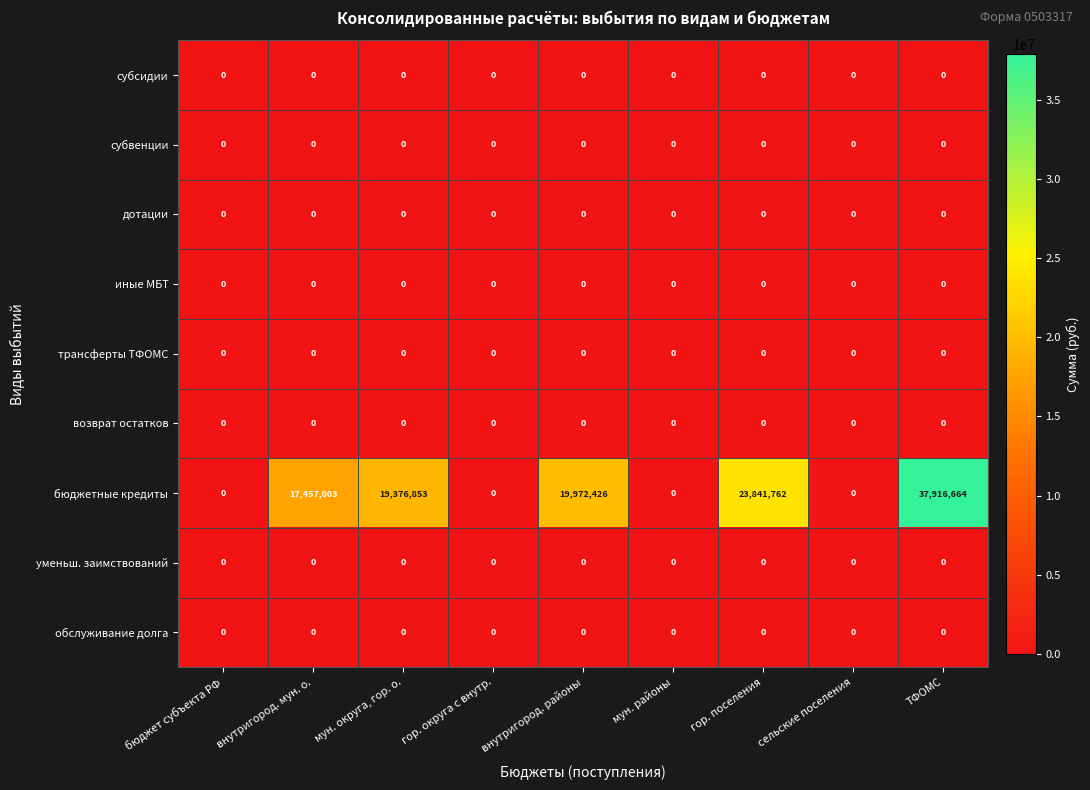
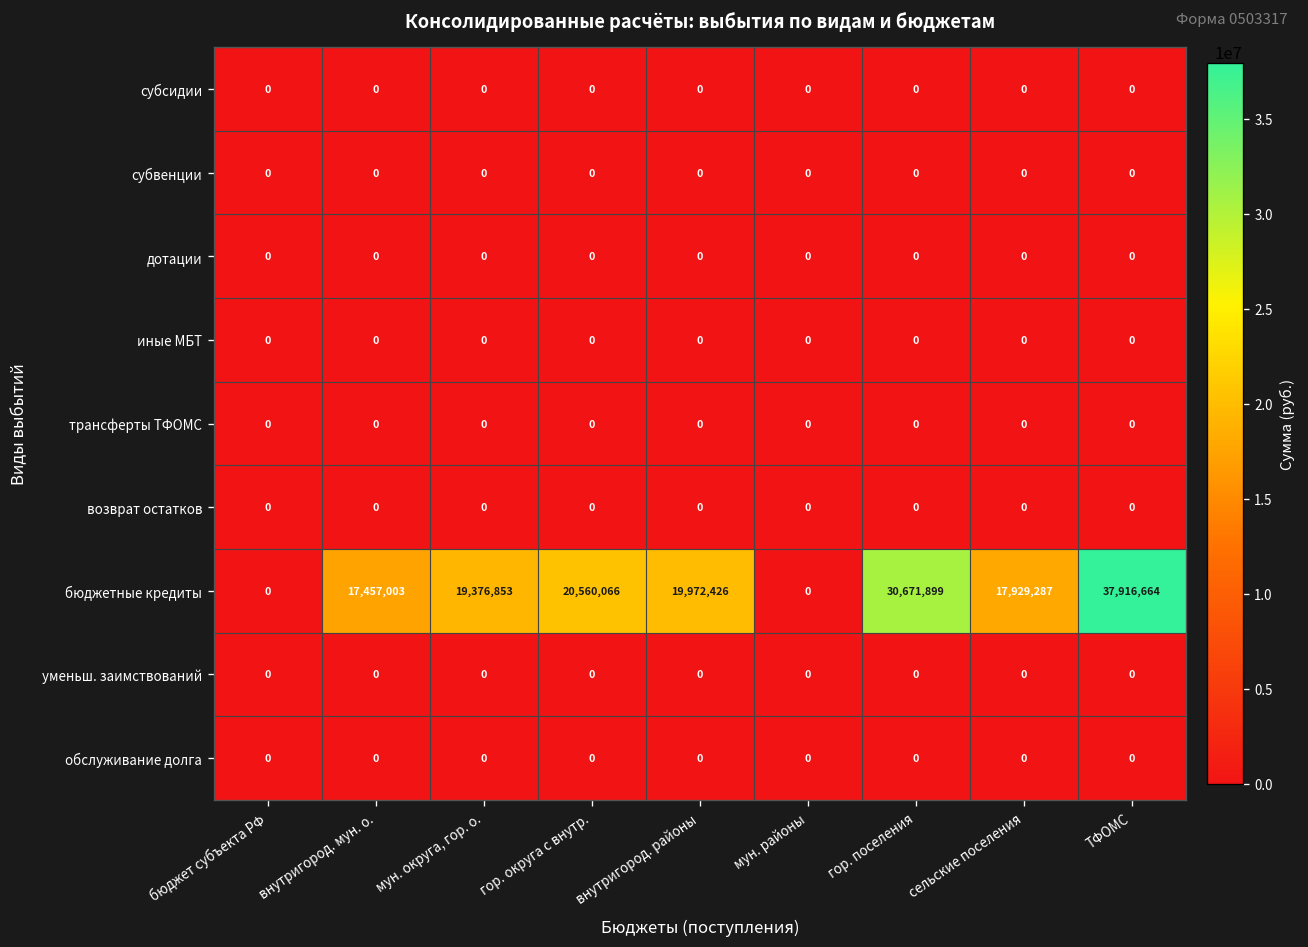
бюджетные кредиты, гор. округа с внутр.: 0 -> 20,560,066
бюджетные кредиты, гор. поселения: 23,841,762 -> 30,671,899
бюджетные кредиты, сельские поселения: 0 -> 17,929,287
